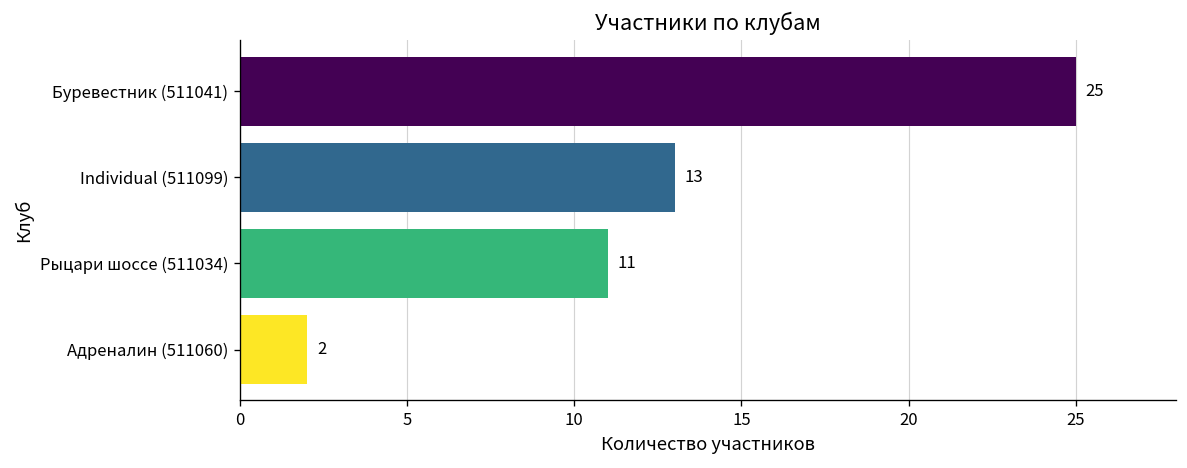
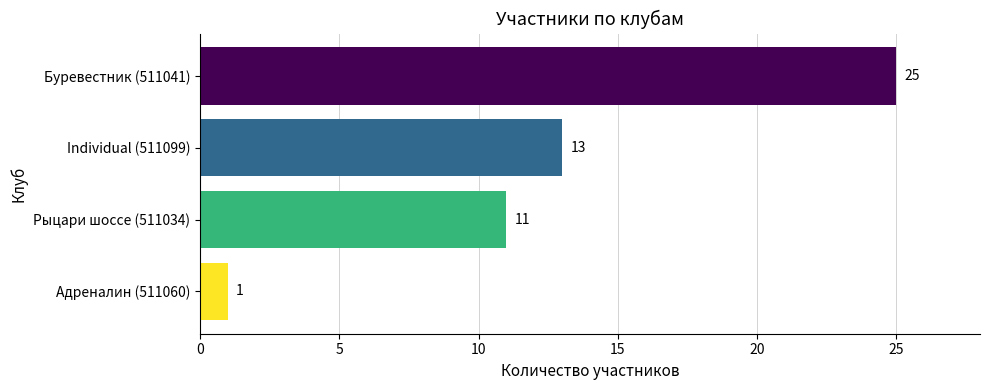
Адреналин (511060): 2 -> 1
